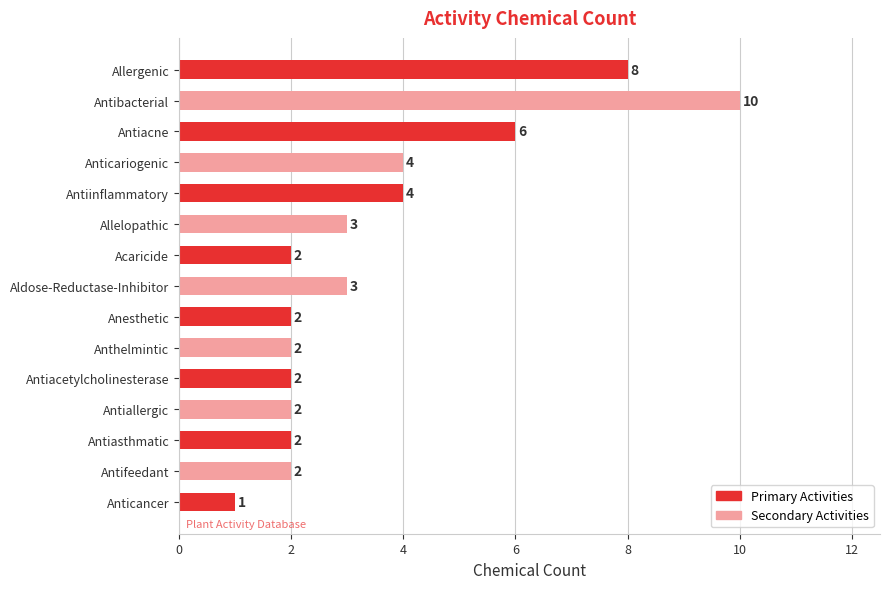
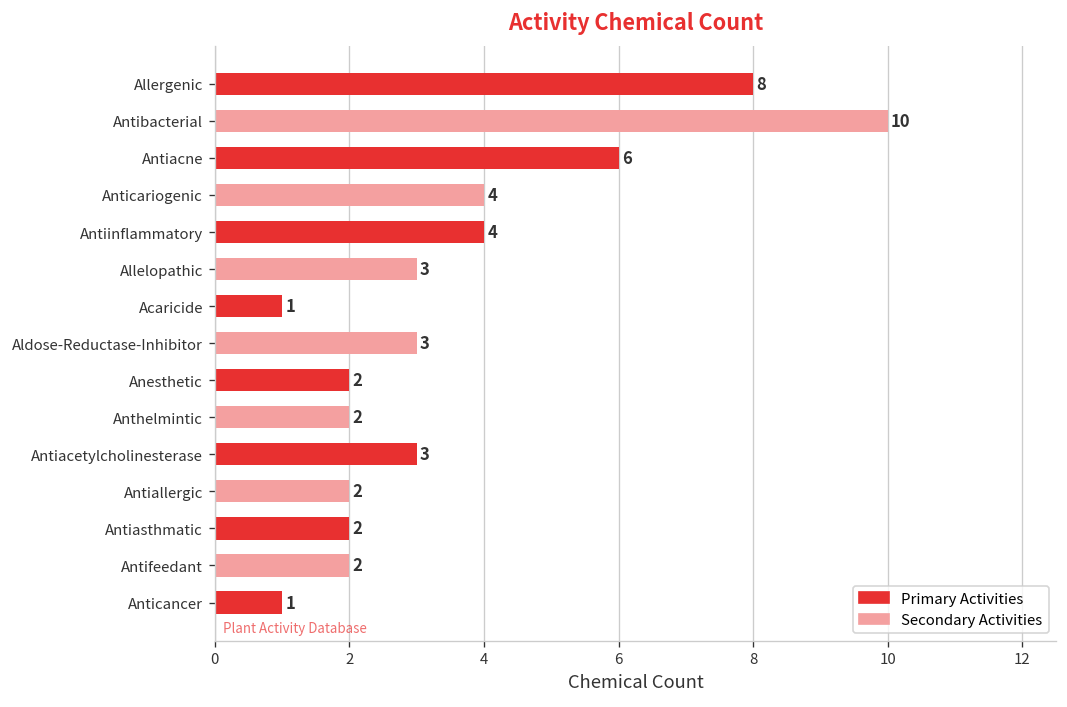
Acaricide: 2 -> 1
Antiacetylcholinesterase: 2 -> 3
